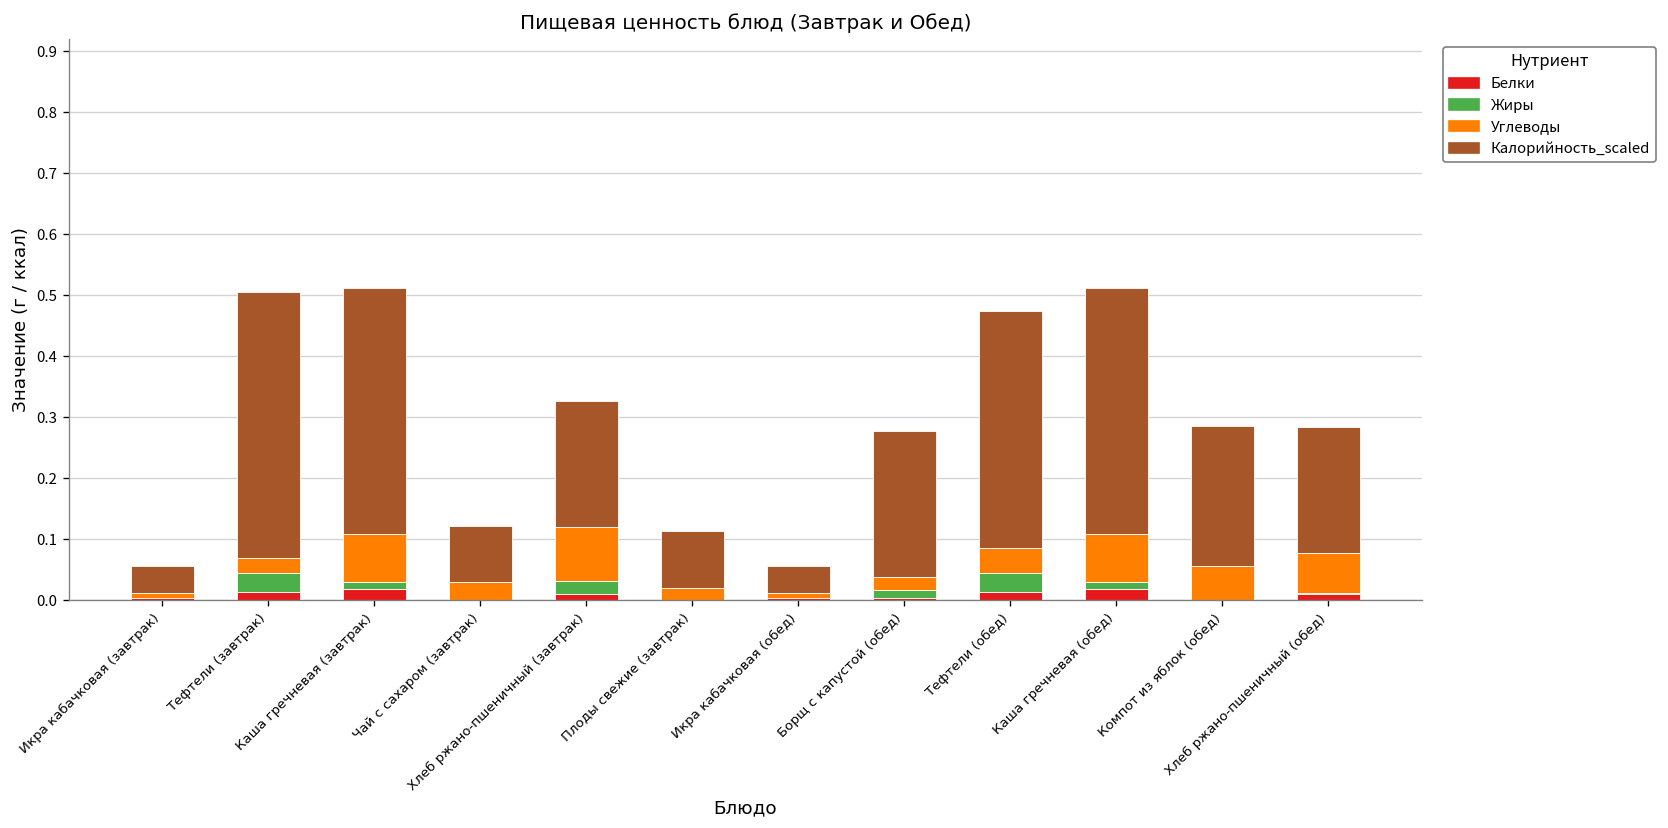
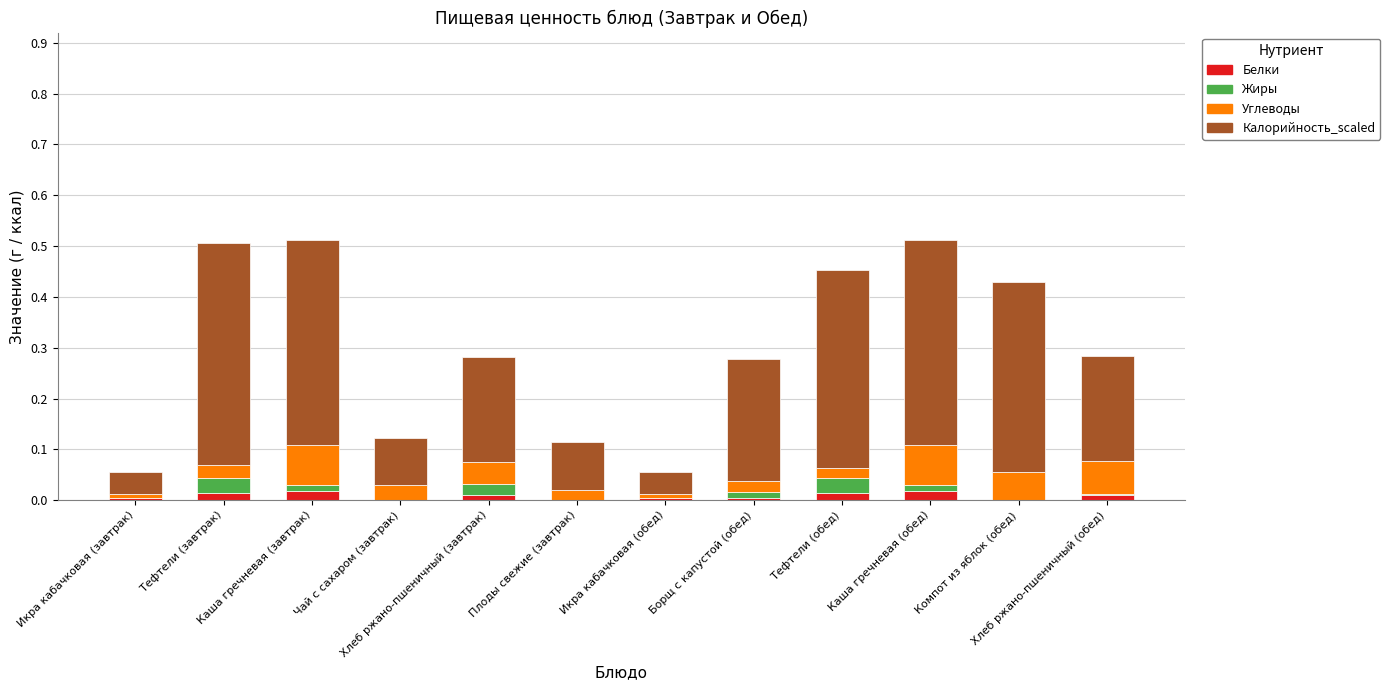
Углеводы, Хлеб ржано-пшеничный (завтрак): 0.09 -> 0.04
Углеводы, Тефтели (обед): 0.04 -> 0.02
Калорийность_scaled, Компот из яблок (обед): 0.23 -> 0.37
